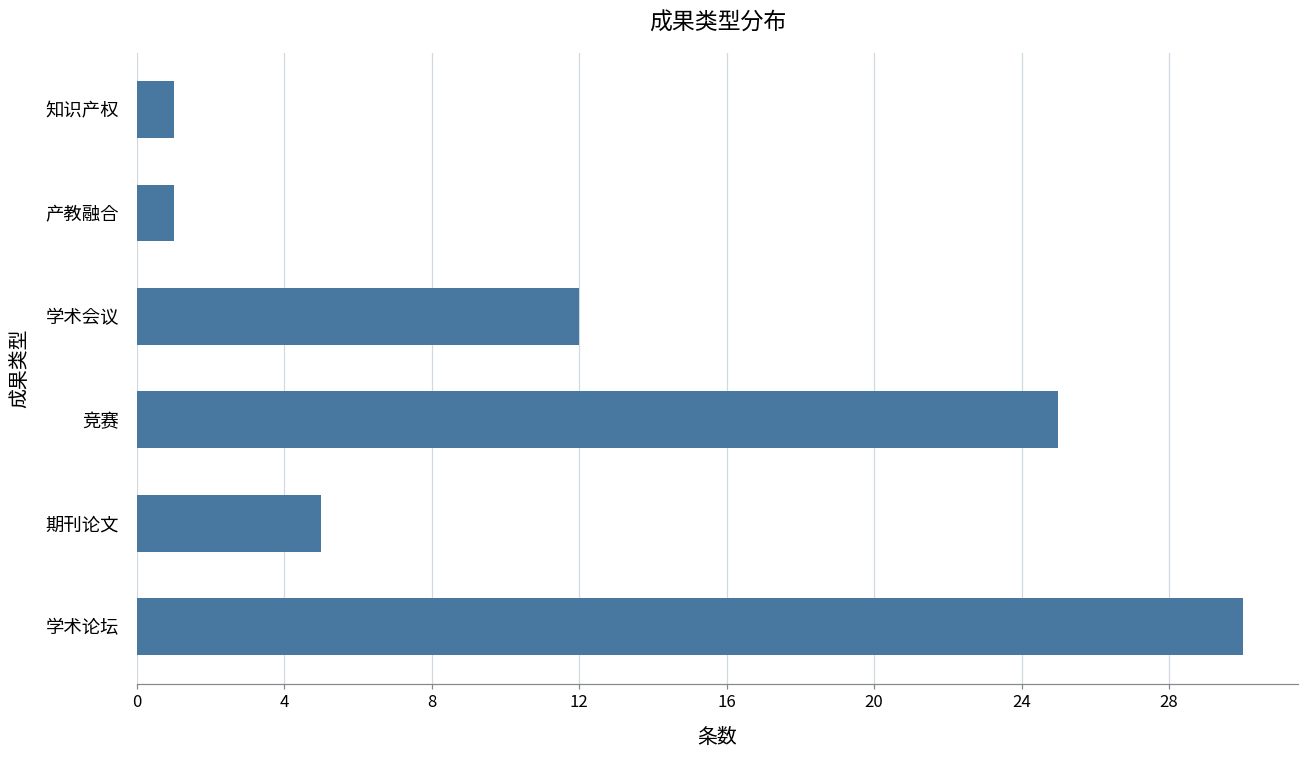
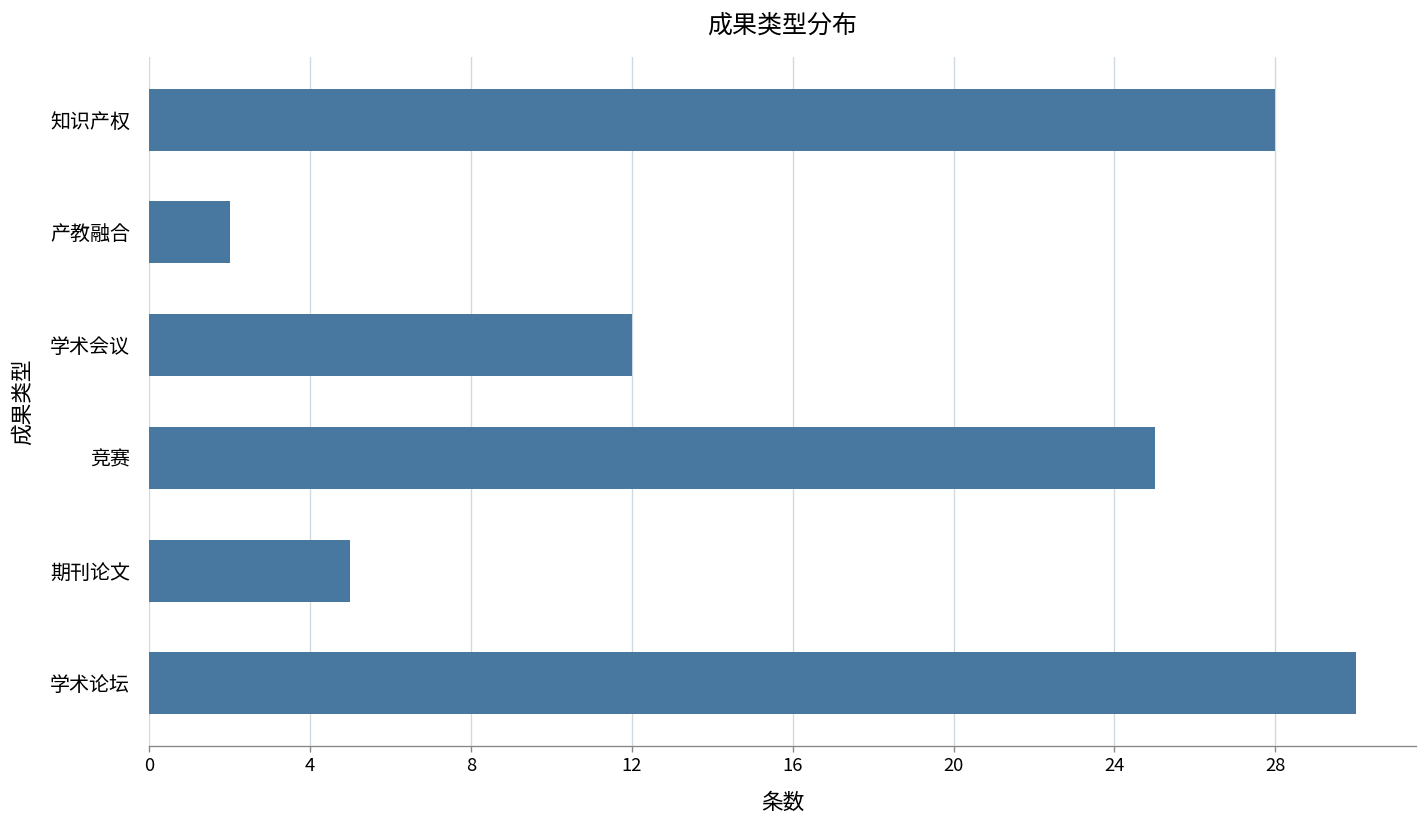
知识产权: 1 -> 28
产教融合: 1 -> 2
